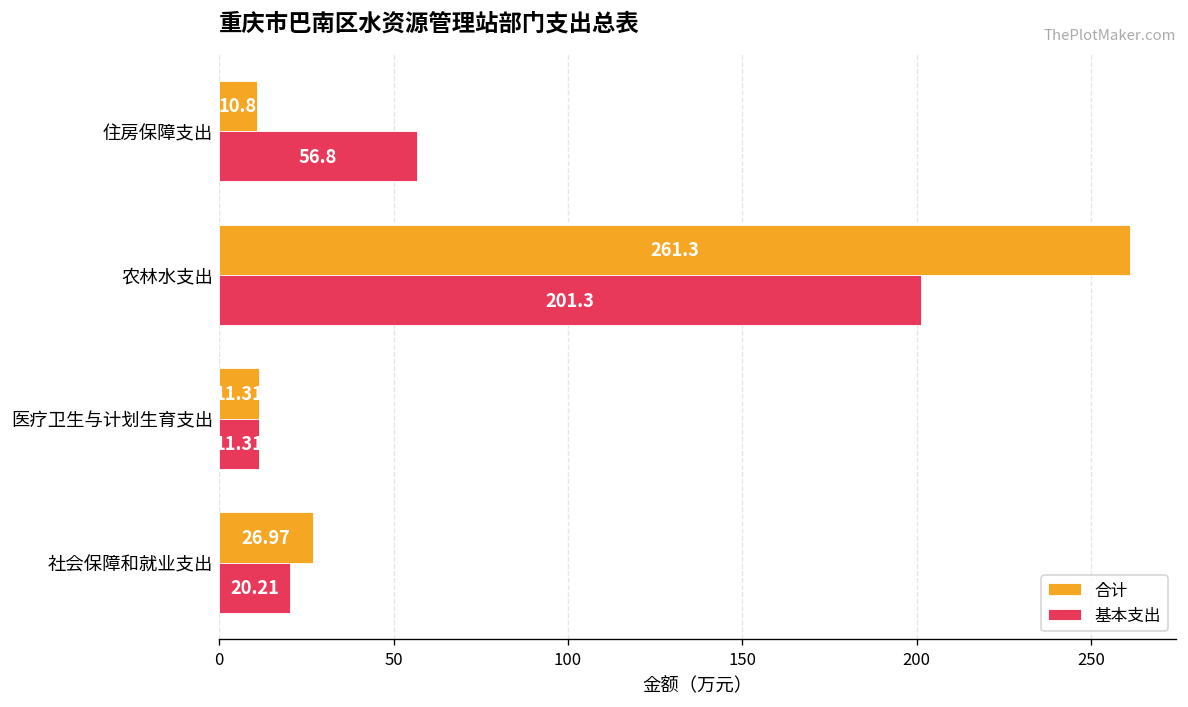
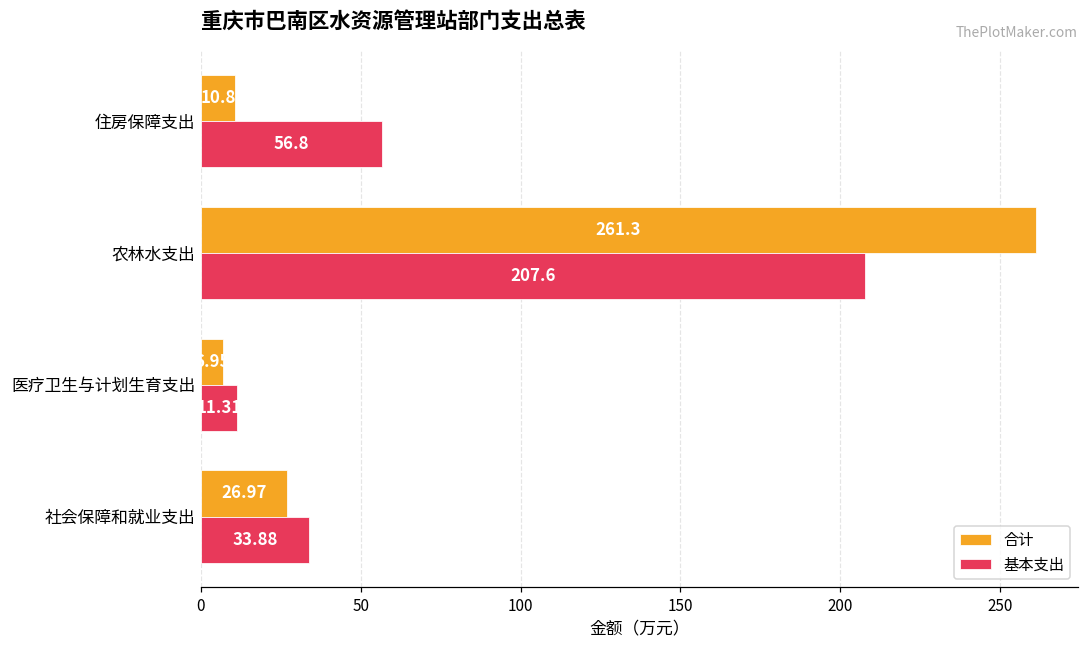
基本支出, 农林水支出: 201.3 -> 207.6
合计, 医疗卫生与计划生育支出: 11.31 -> 6.95
基本支出, 社会保障和就业支出: 20.21 -> 33.88
